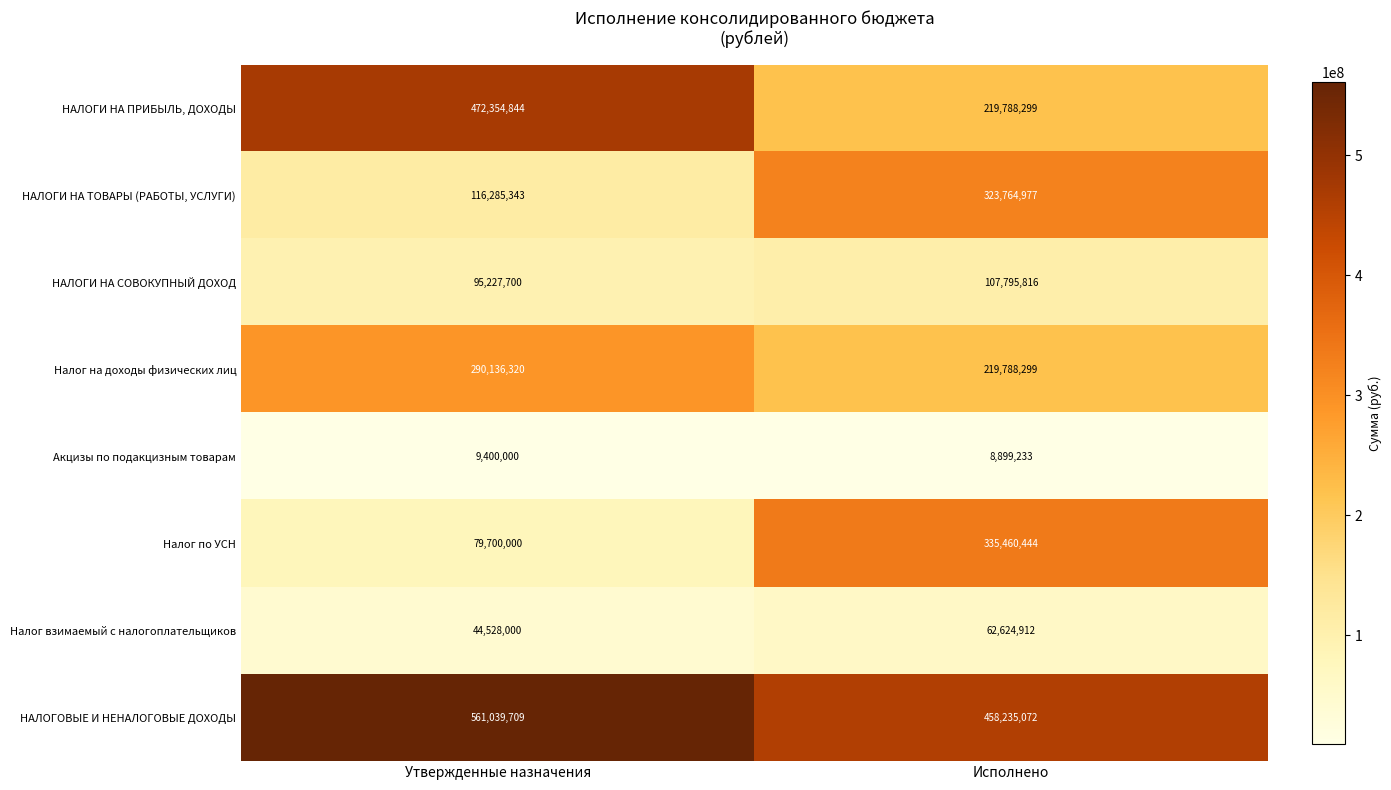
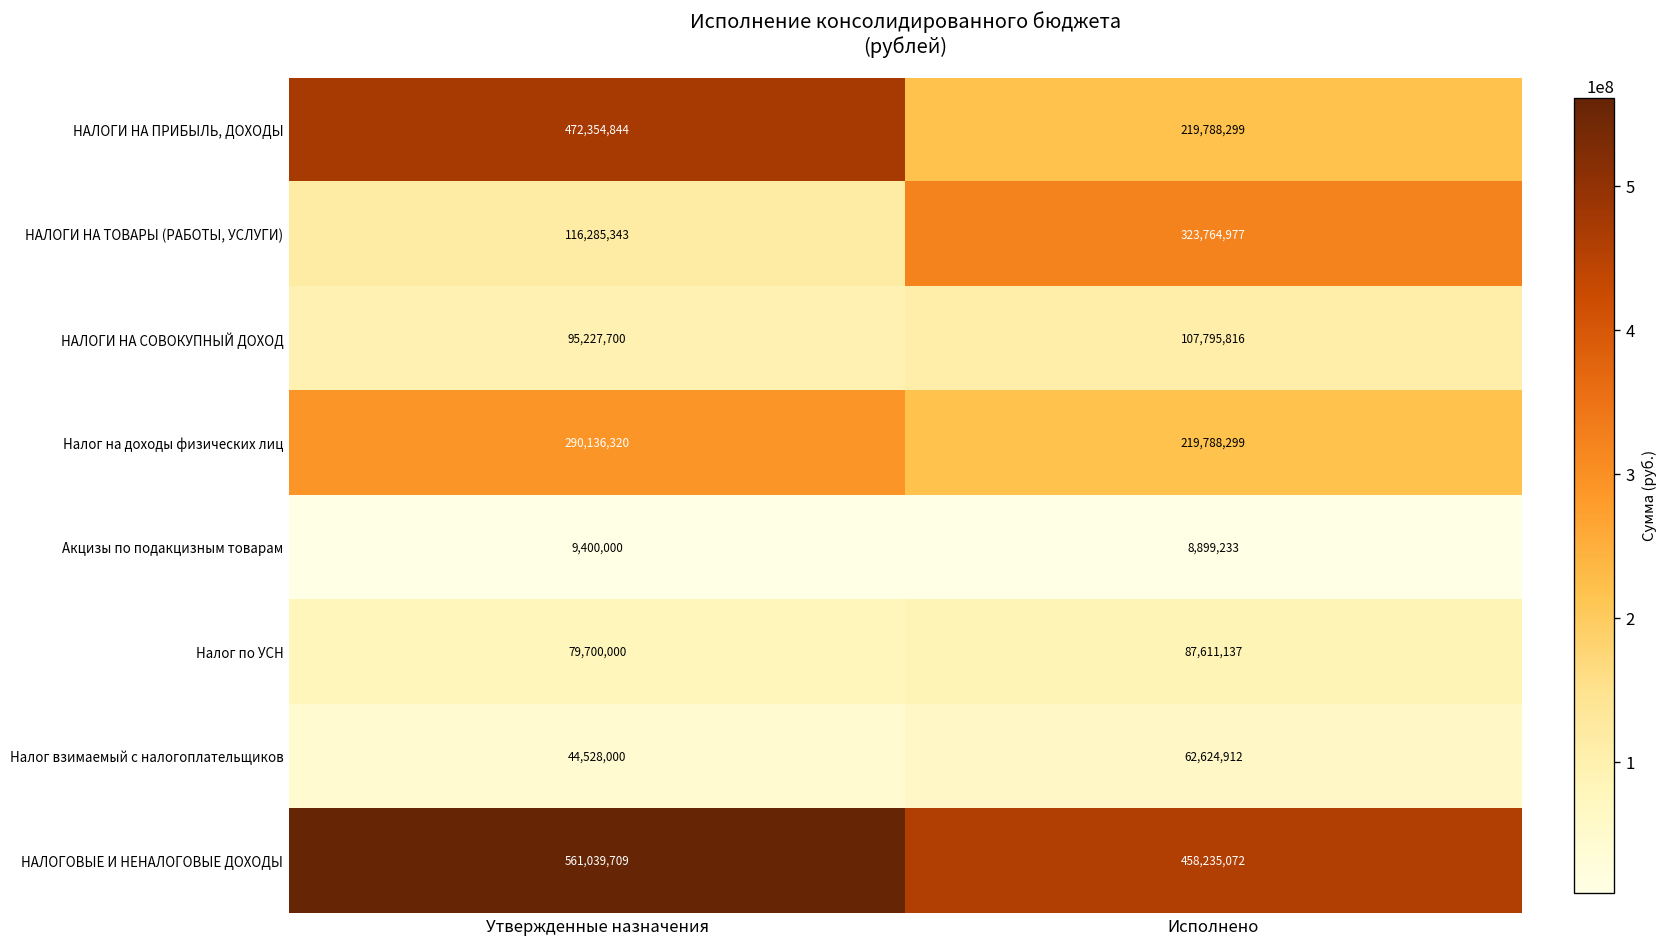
Налог по УСН, Исполнено: 335,460,444 -> 87,611,137
